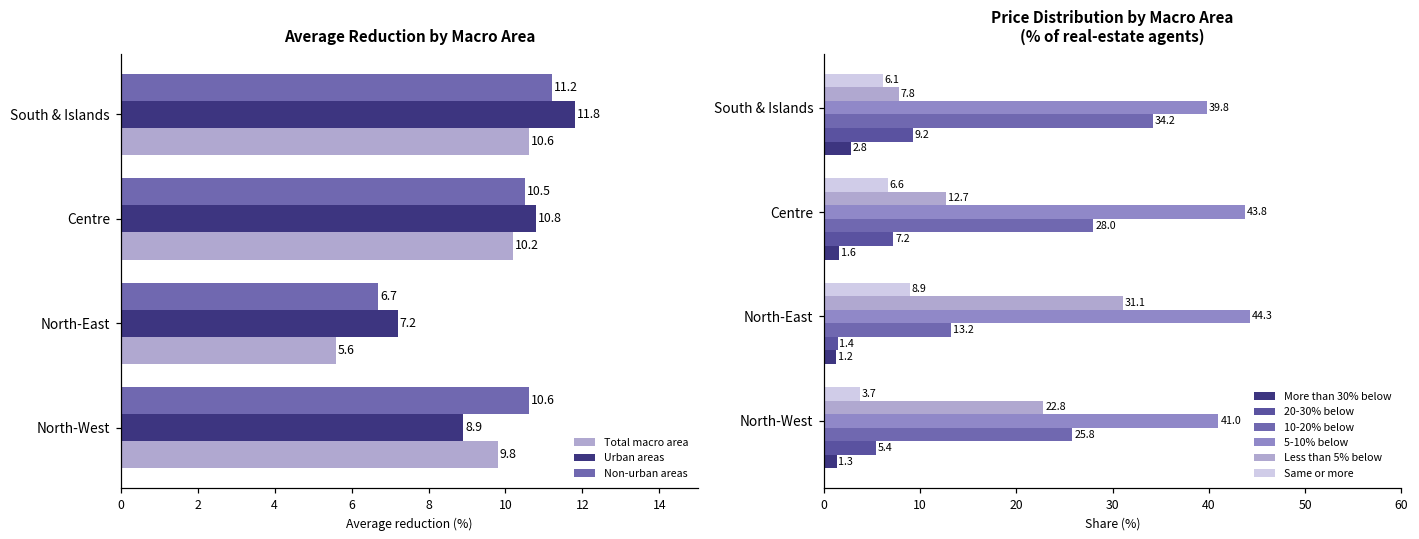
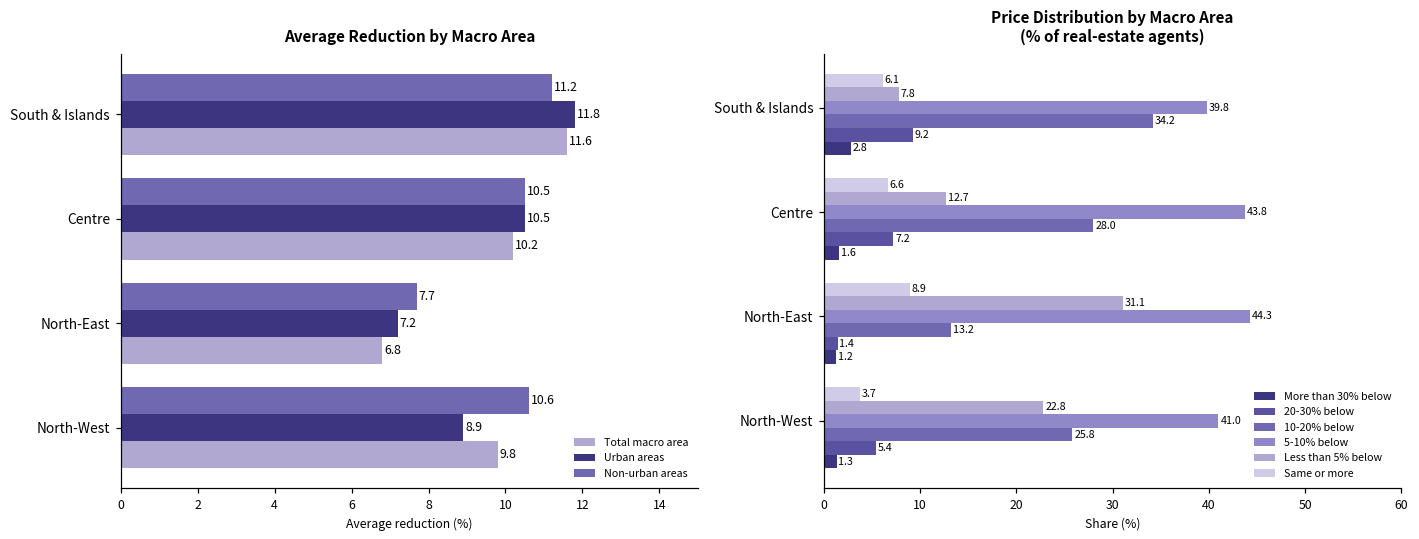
Average Reduction by Macro Area, Total macro area, South & Islands: 10.6 -> 11.6
Average Reduction by Macro Area, Urban areas, Centre: 10.8 -> 10.5
Average Reduction by Macro Area, Non-urban areas, North-East: 6.7 -> 7.7
Average Reduction by Macro Area, Total macro area, North-East: 5.6 -> 6.8
